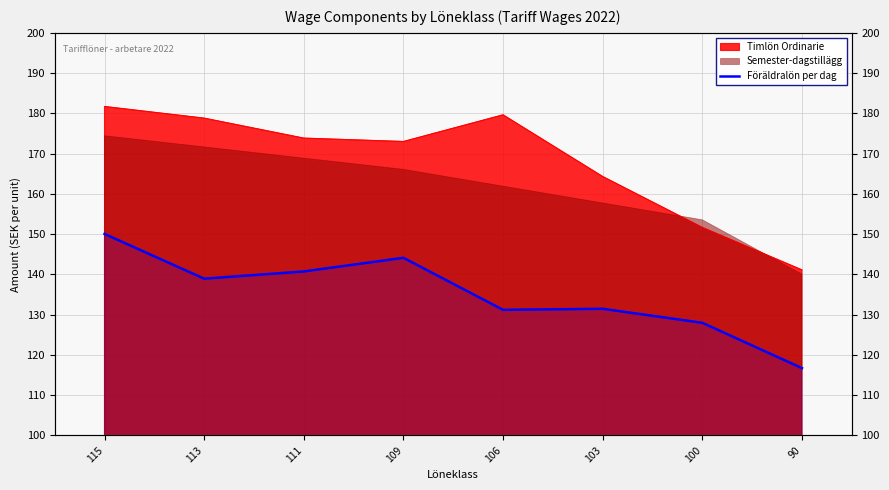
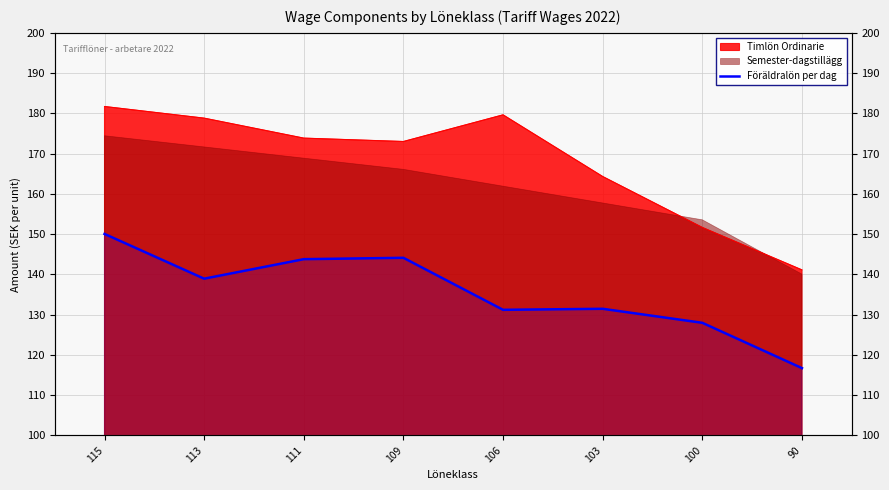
Föräldralön per dag, 111: 141 -> 144
